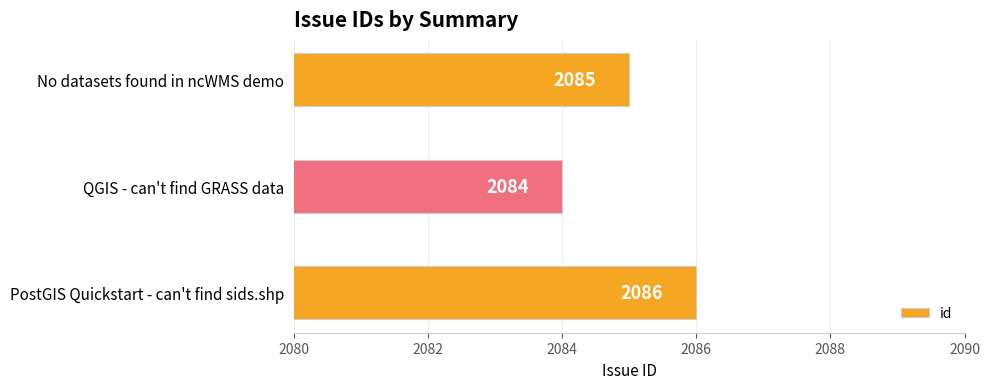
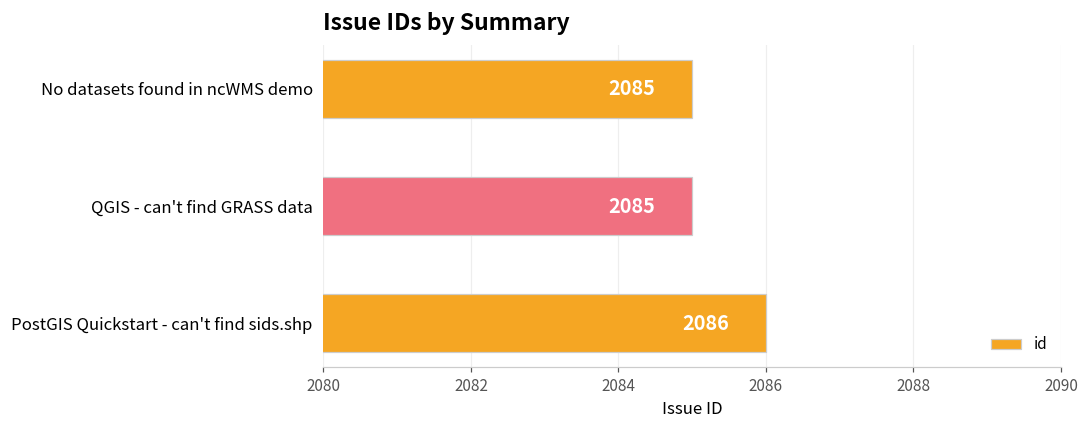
QGIS - can't find GRASS data: 2084 -> 2085
